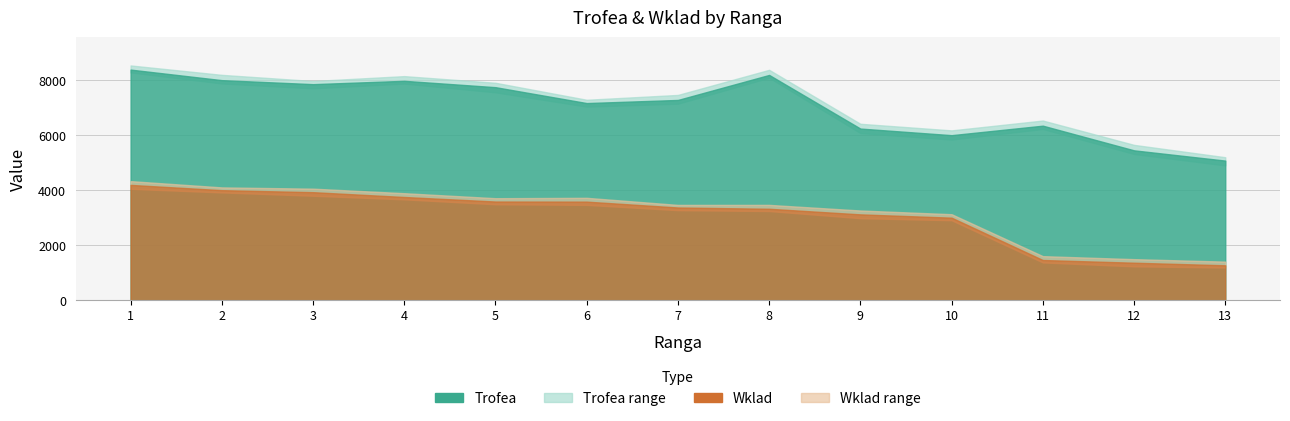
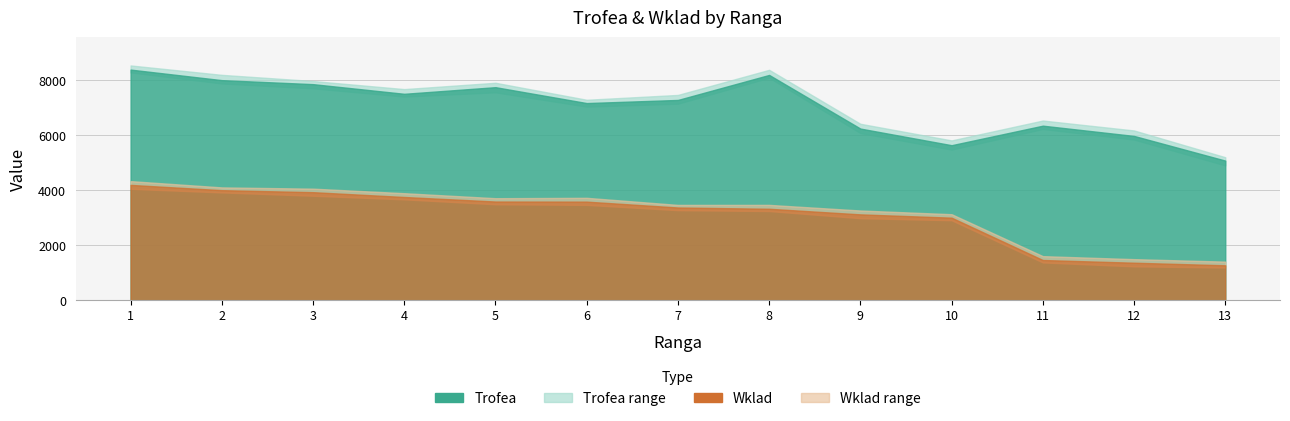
Trofea, 4: 8000 -> 7500
Trofea, 10: 6000 -> 5600
Trofea, 12: 5400 -> 6000
